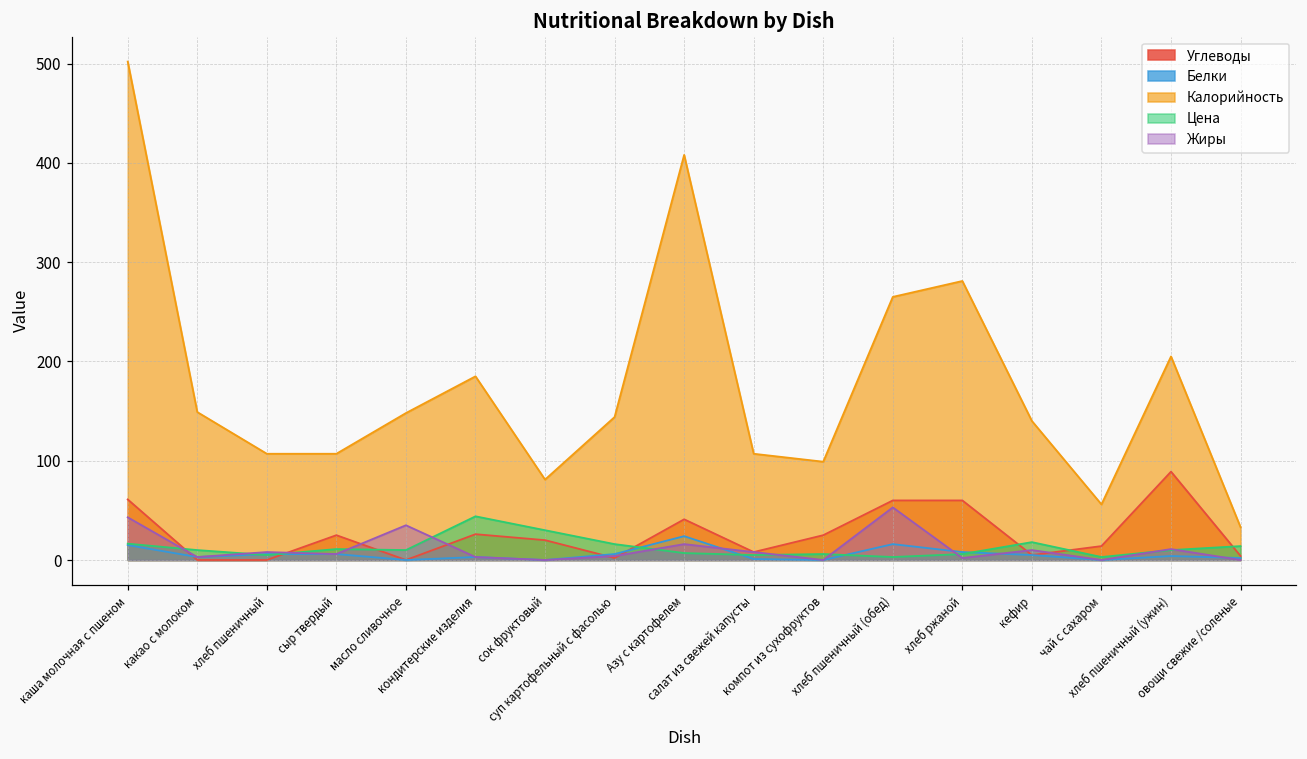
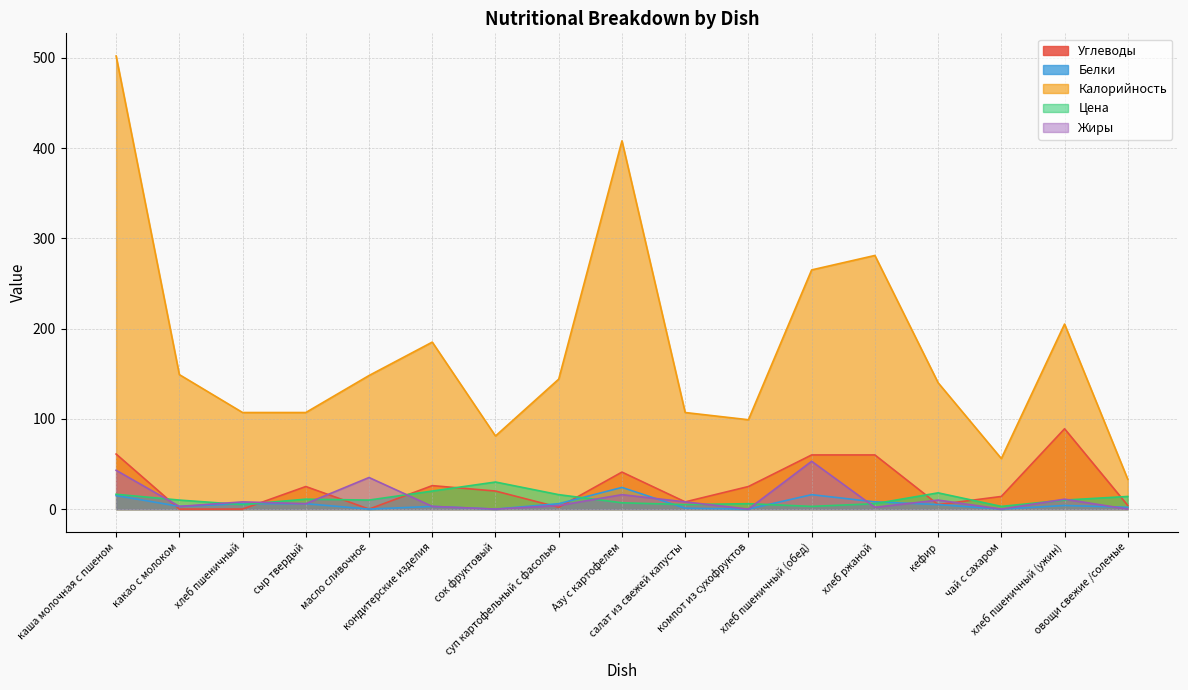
Цена, кондитерские изделия: 40 -> 20
